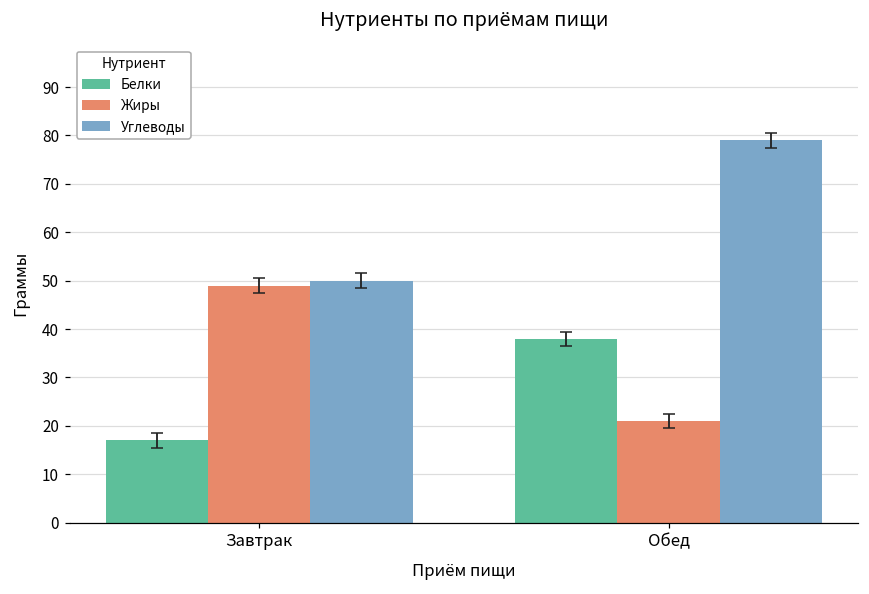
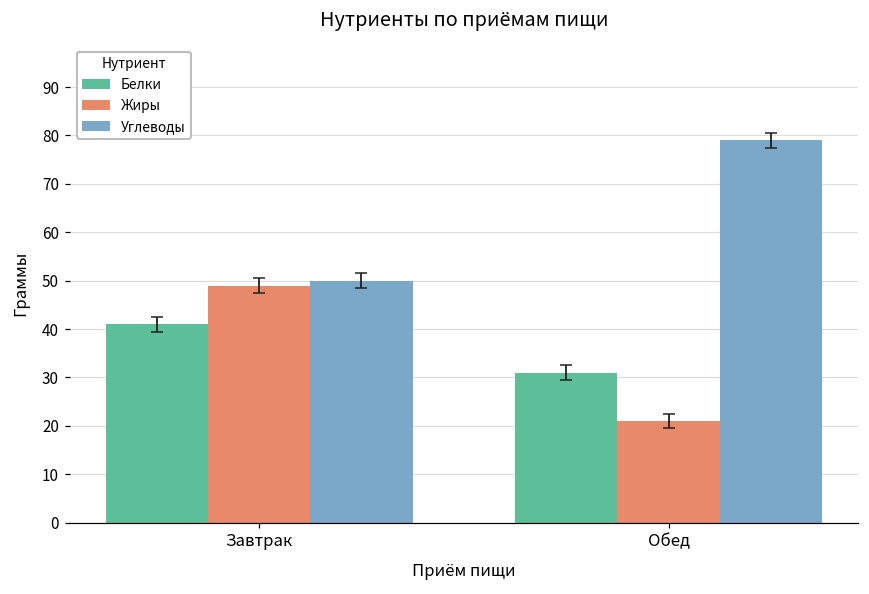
Белки, Завтрак: 17 -> 41
Белки, Обед: 38 -> 31
